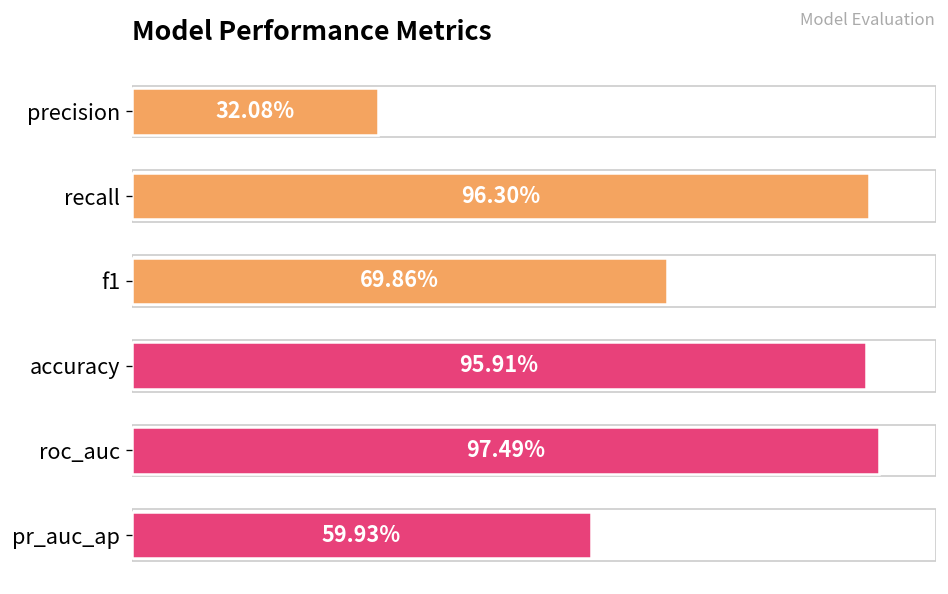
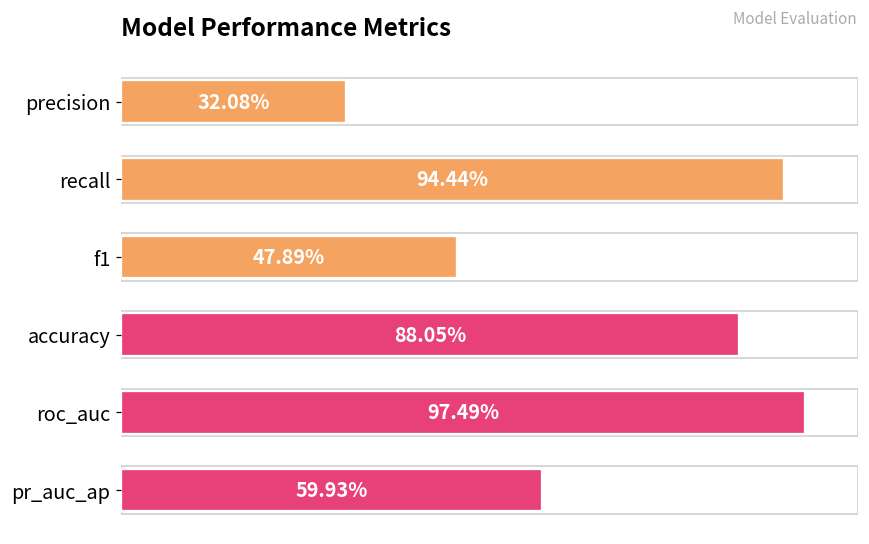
recall: 96.30% -> 94.44%
f1: 69.86% -> 47.89%
accuracy: 95.91% -> 88.05%
